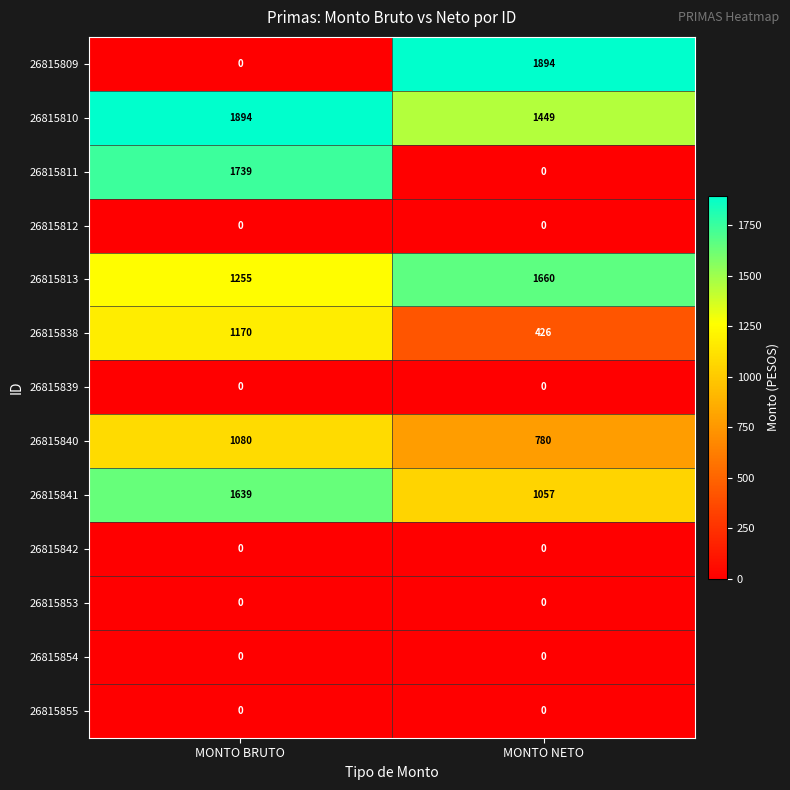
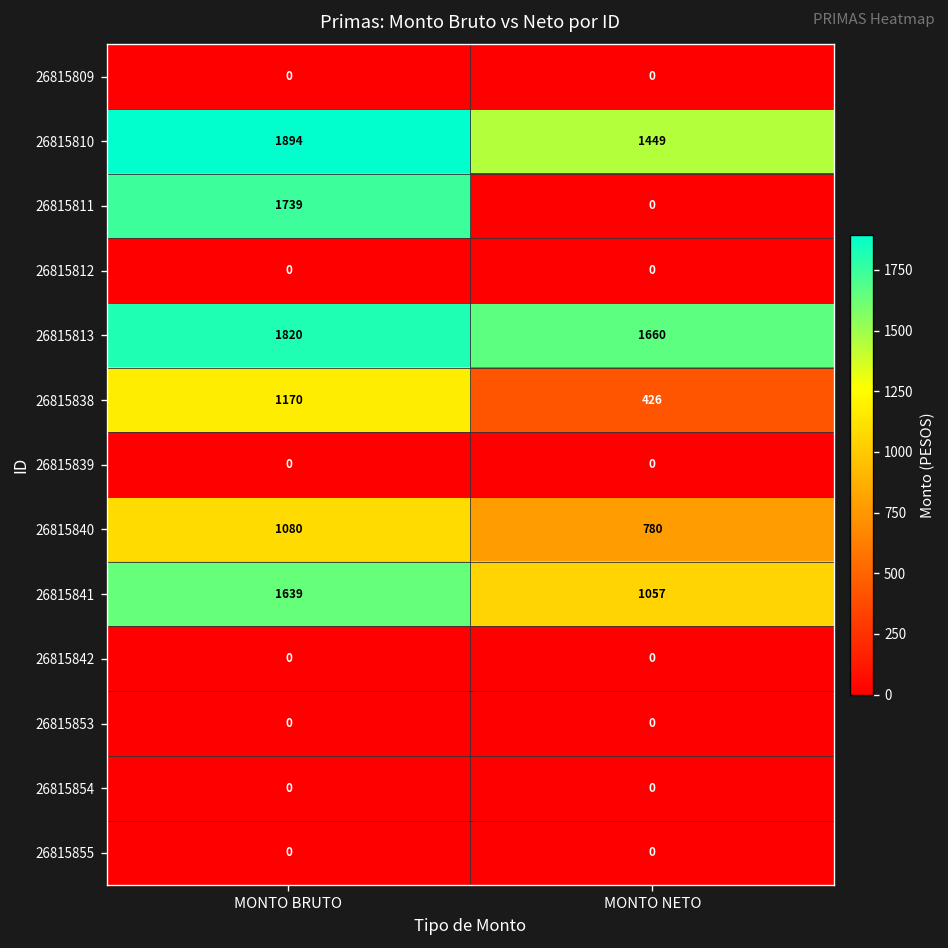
26815809, MONTO NETO: 1894 -> 0
26815813, MONTO BRUTO: 1255 -> 1820
